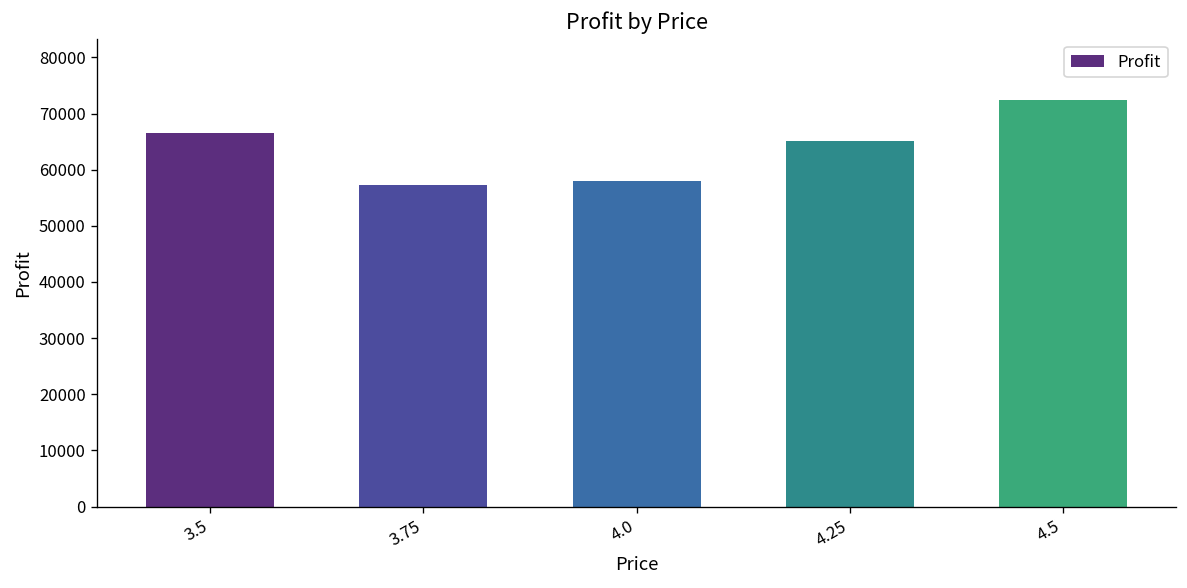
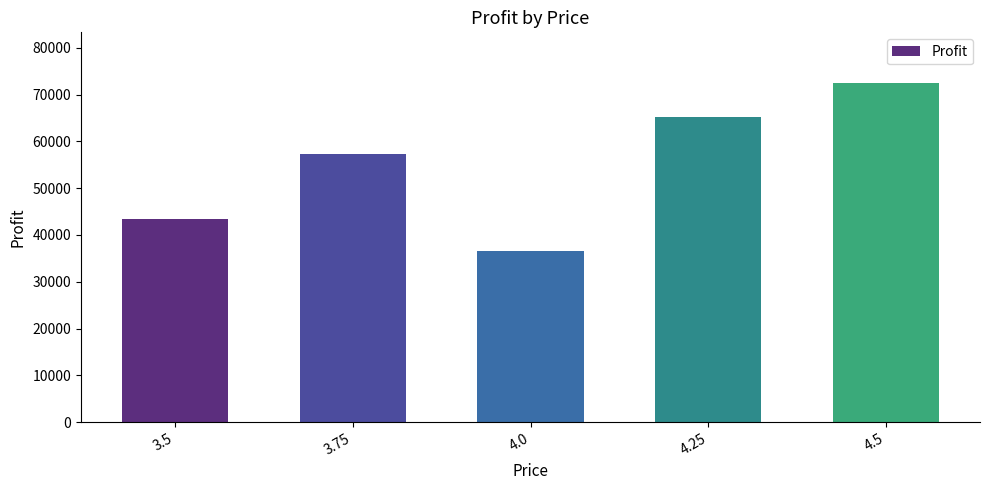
3.5: 66000 -> 43000
4.0: 58000 -> 37000
